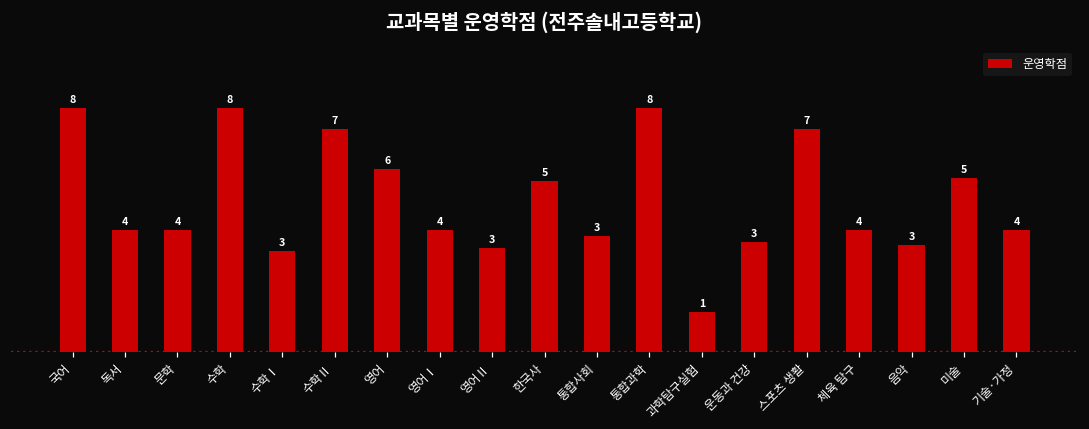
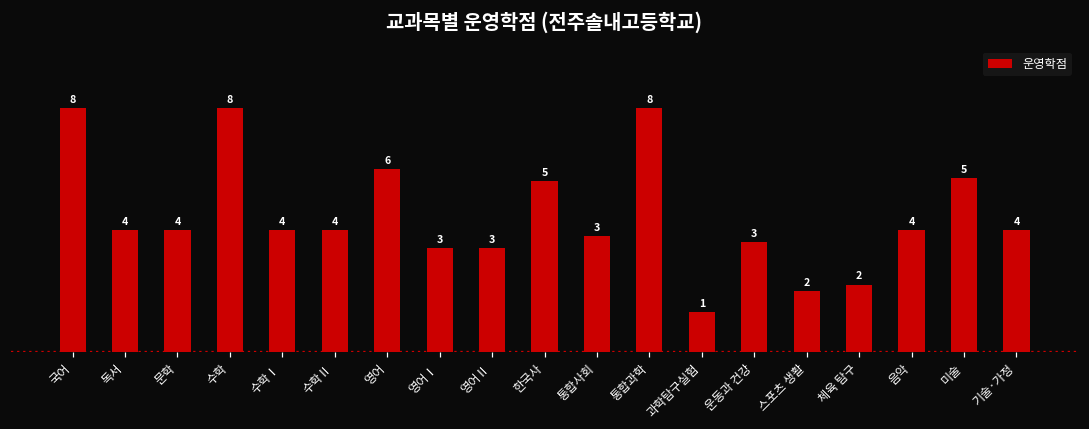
수학Ⅰ: 3 -> 4
수학Ⅱ: 7 -> 4
영어Ⅰ: 4 -> 3
스포츠 생활: 7 -> 2
체육 탐구: 4 -> 2
음악: 3 -> 4
